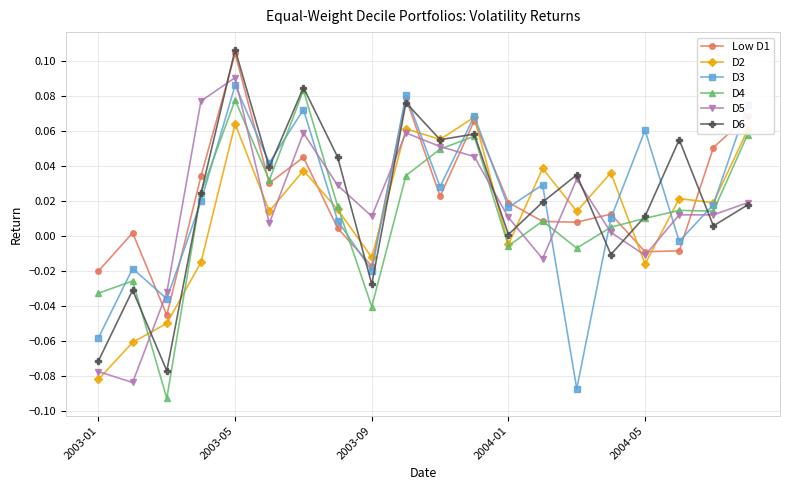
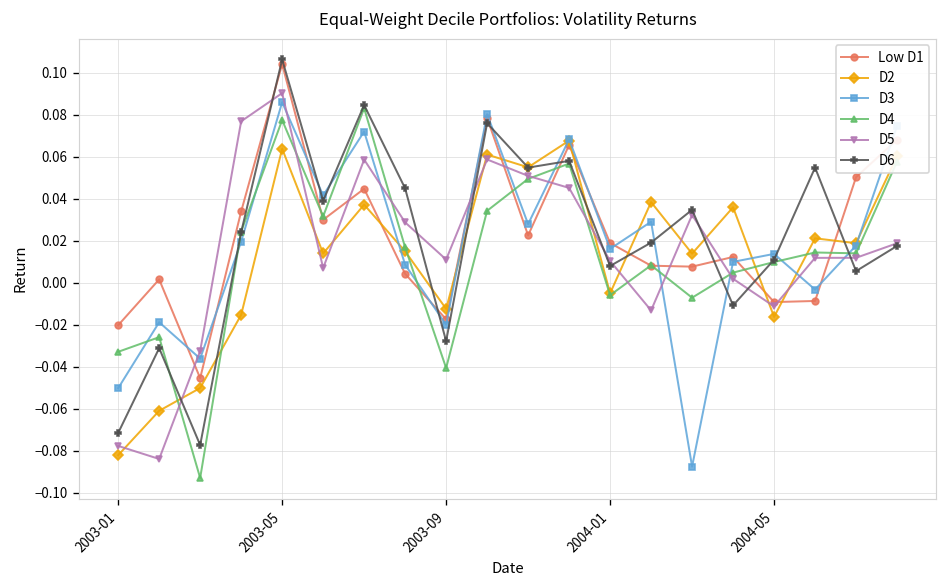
D3, 2003-01: -0.058 -> -0.050
D6, 2004-01: 0.001 -> 0.008
D3, 2004-05: 0.060 -> 0.014
